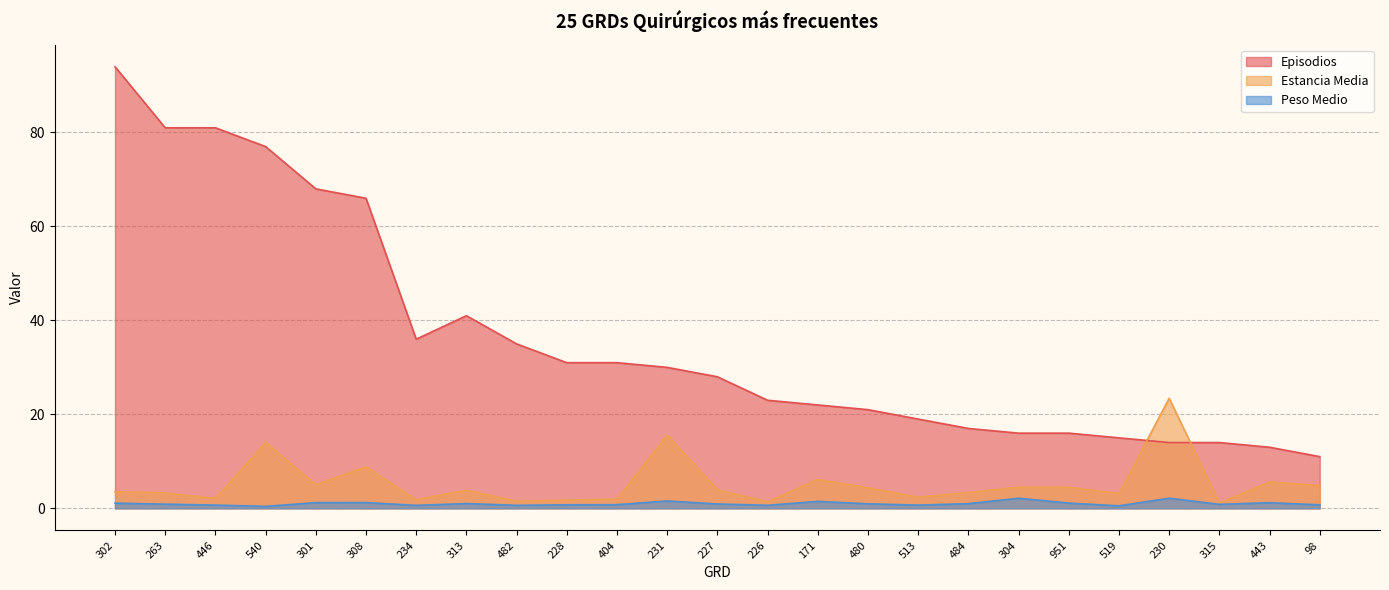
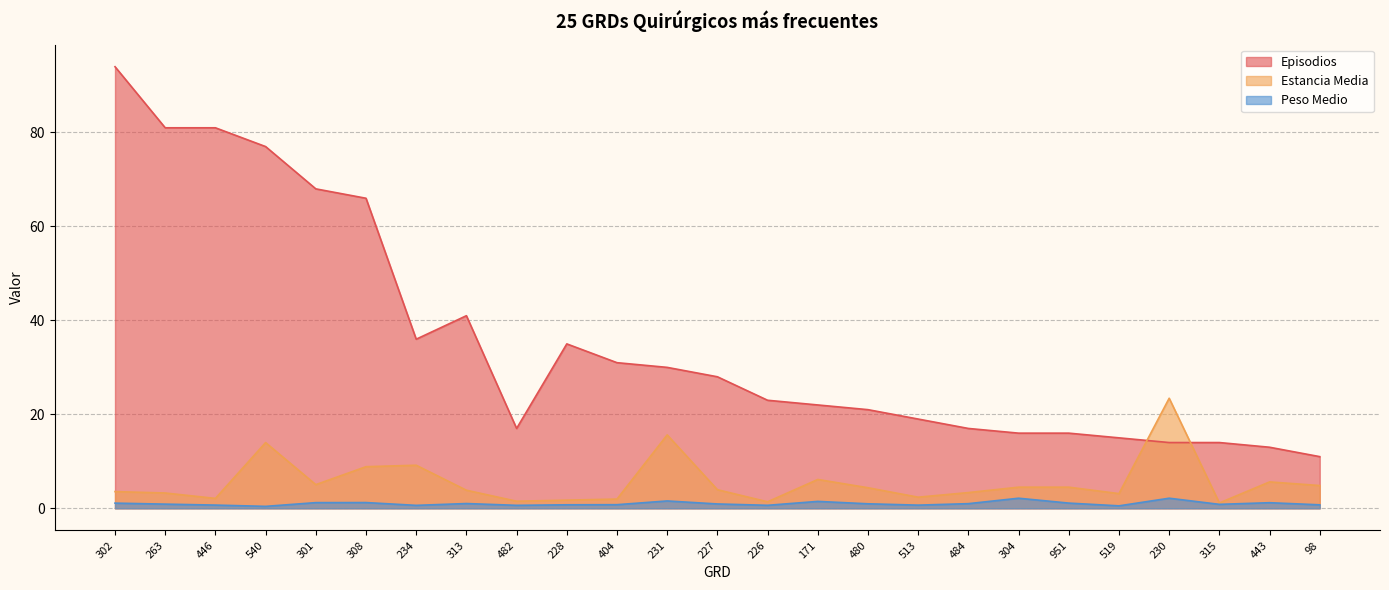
Estancia Media, 234: 2 -> 9
Episodios, 482: 35 -> 17
Episodios, 228: 31 -> 35
